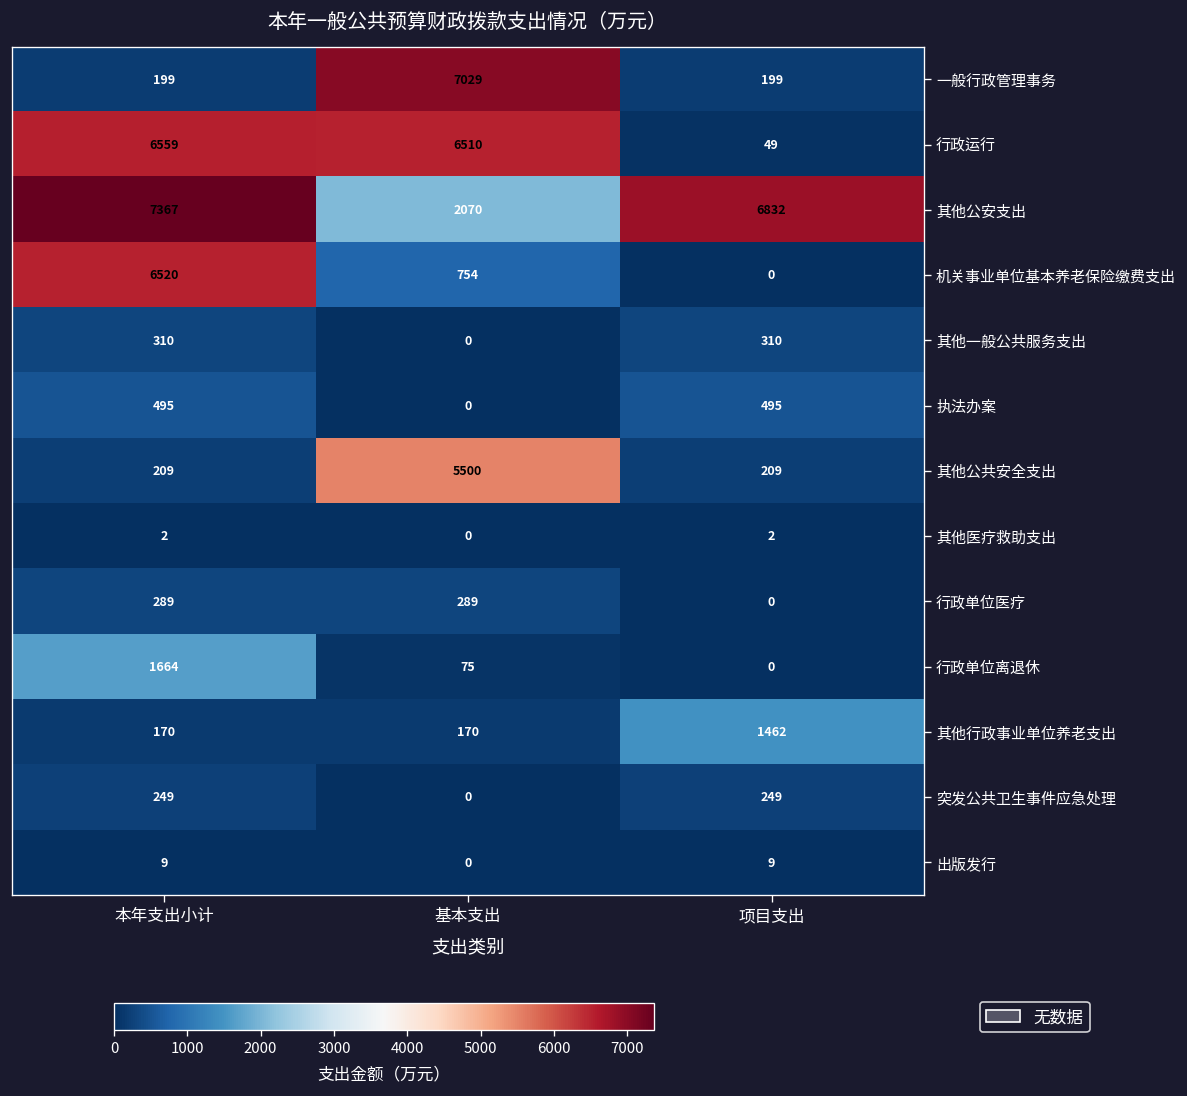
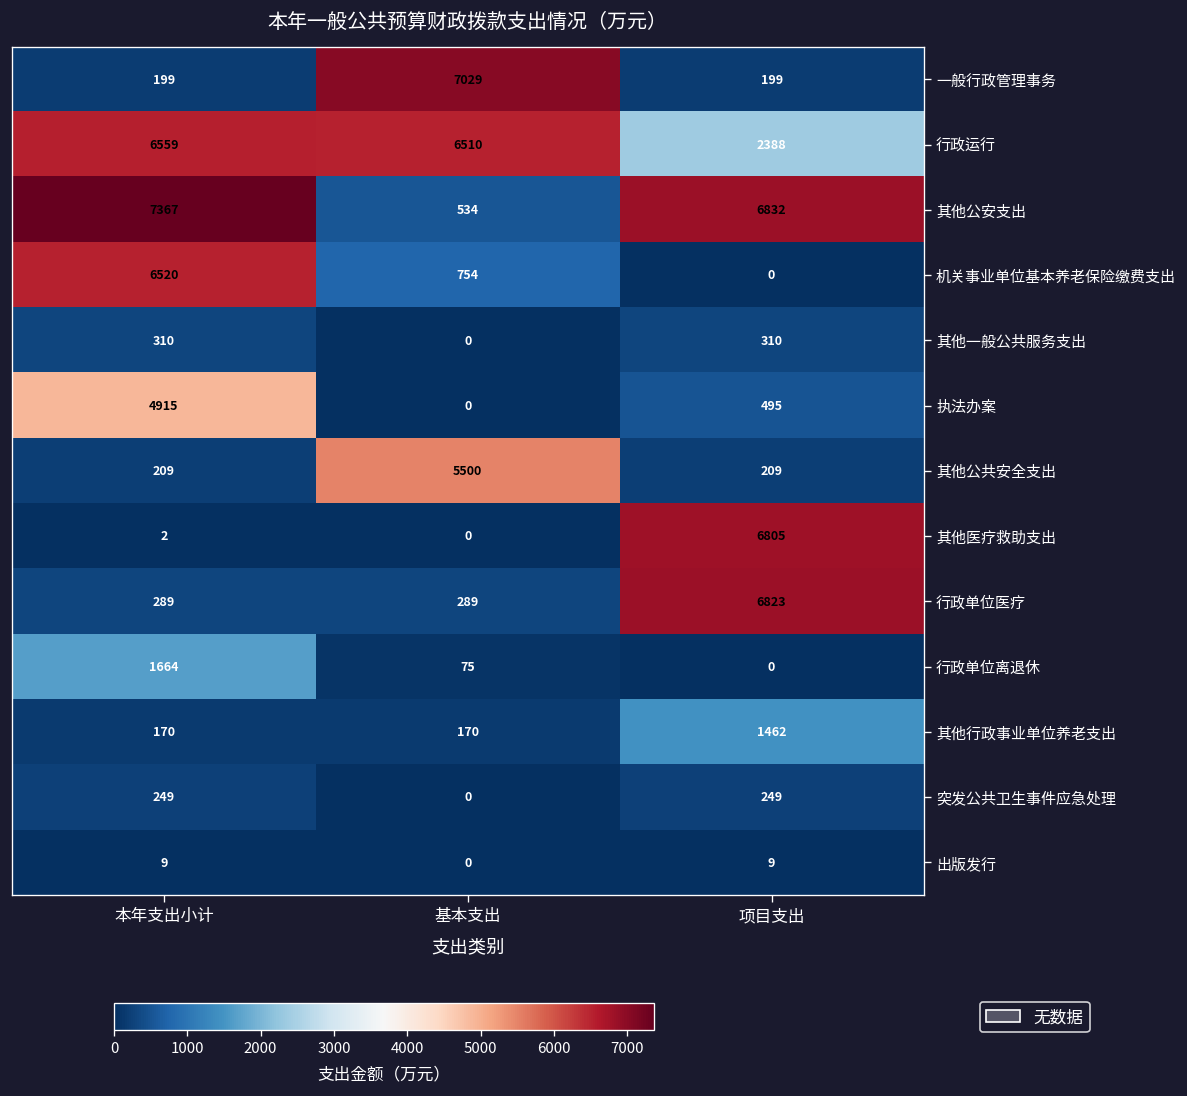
行政运行, 项目支出: 49 -> 2388
其他公安支出, 基本支出: 2070 -> 534
执法办案, 本年支出小计: 495 -> 4915
其他医疗救助支出, 项目支出: 2 -> 6805
行政单位医疗, 项目支出: 0 -> 6823
